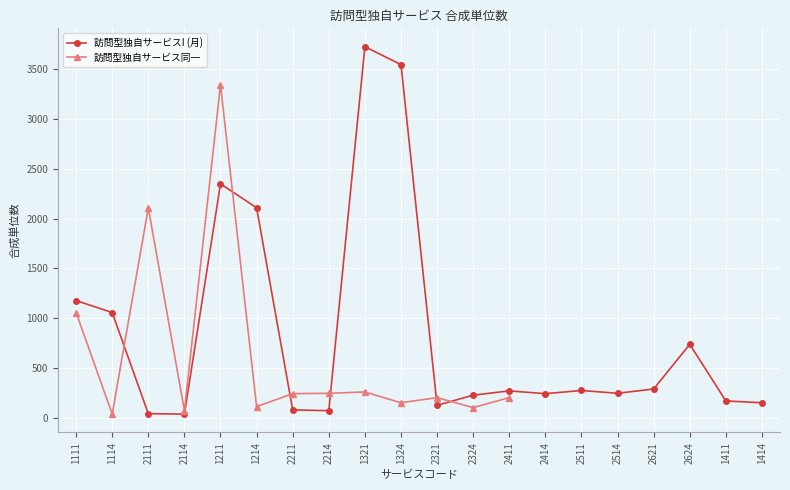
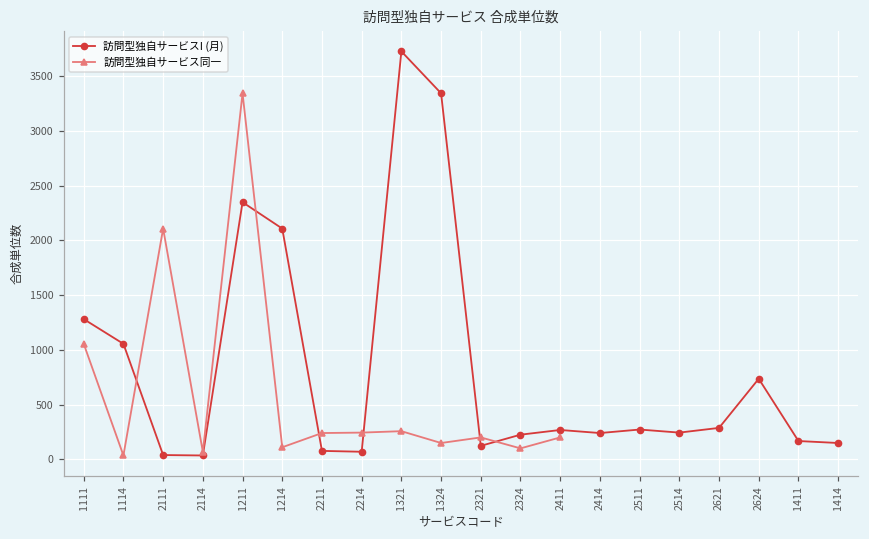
訪問型独自サービスI (月), 1111: 1200 -> 1300
訪問型独自サービスI (月), 1324: 3500 -> 3300
